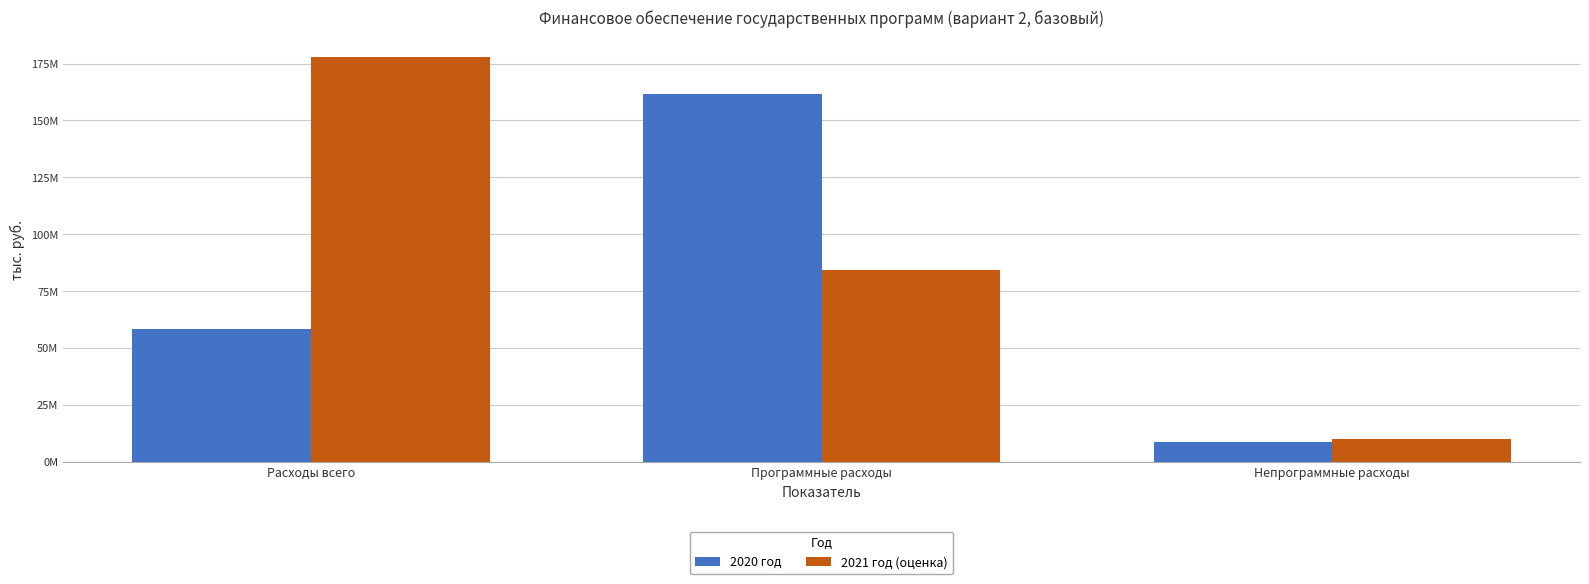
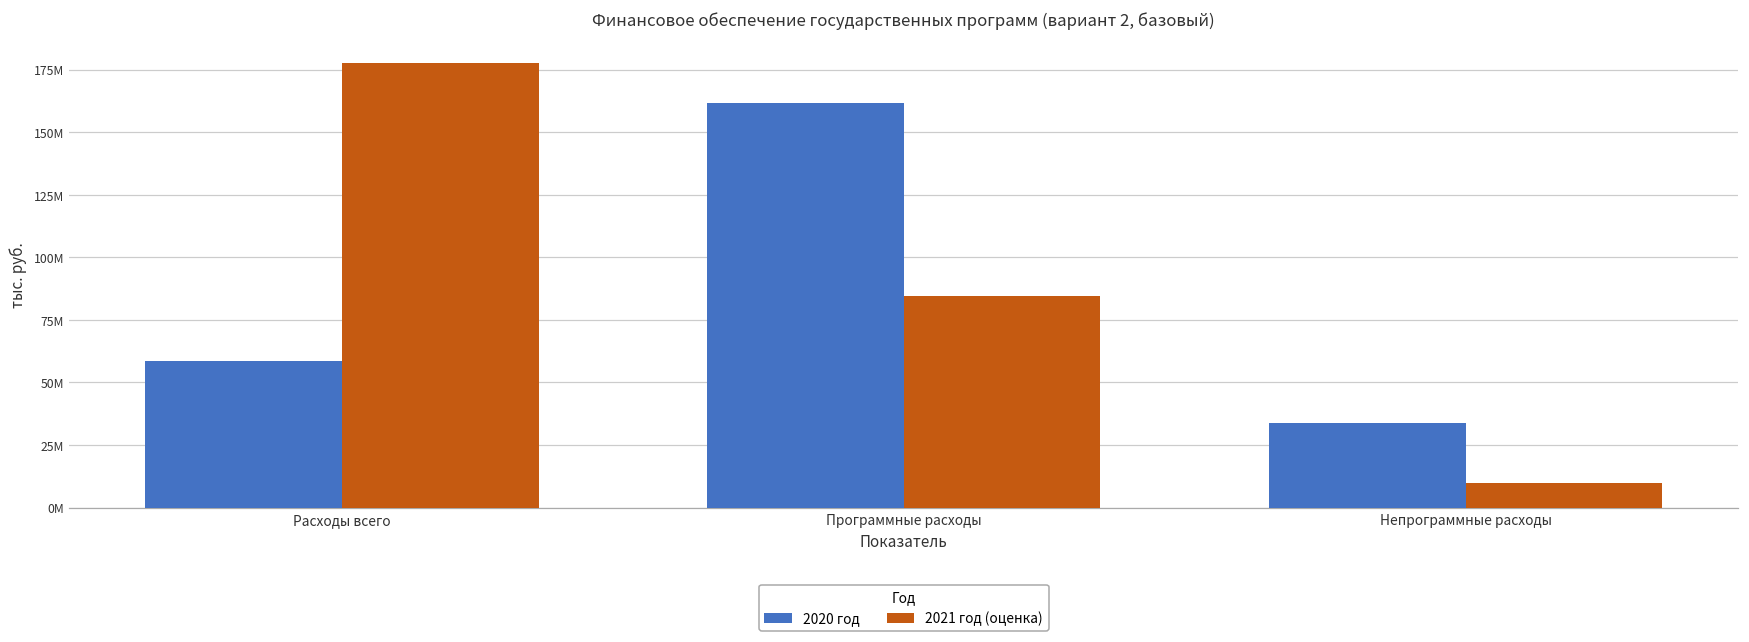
2020 год, Непрограммные расходы: 9000000 -> 34000000
